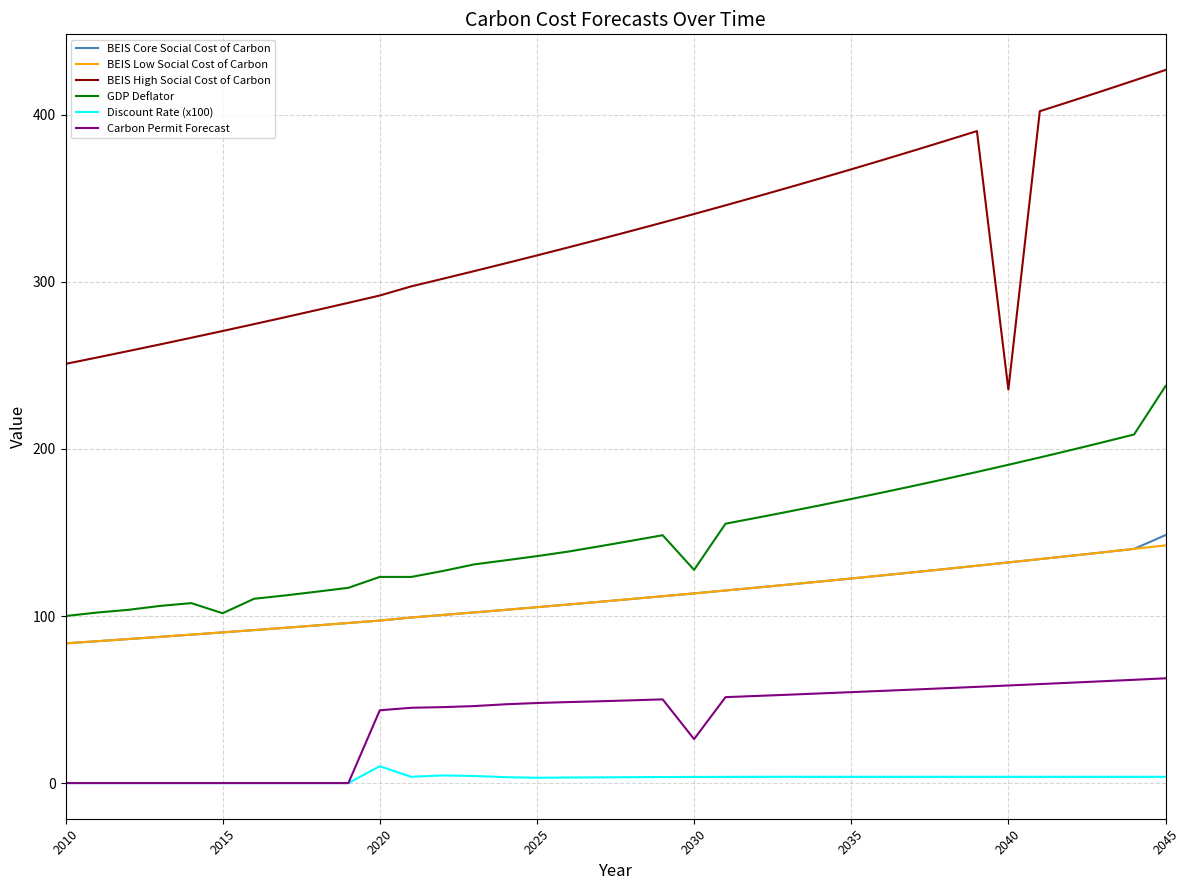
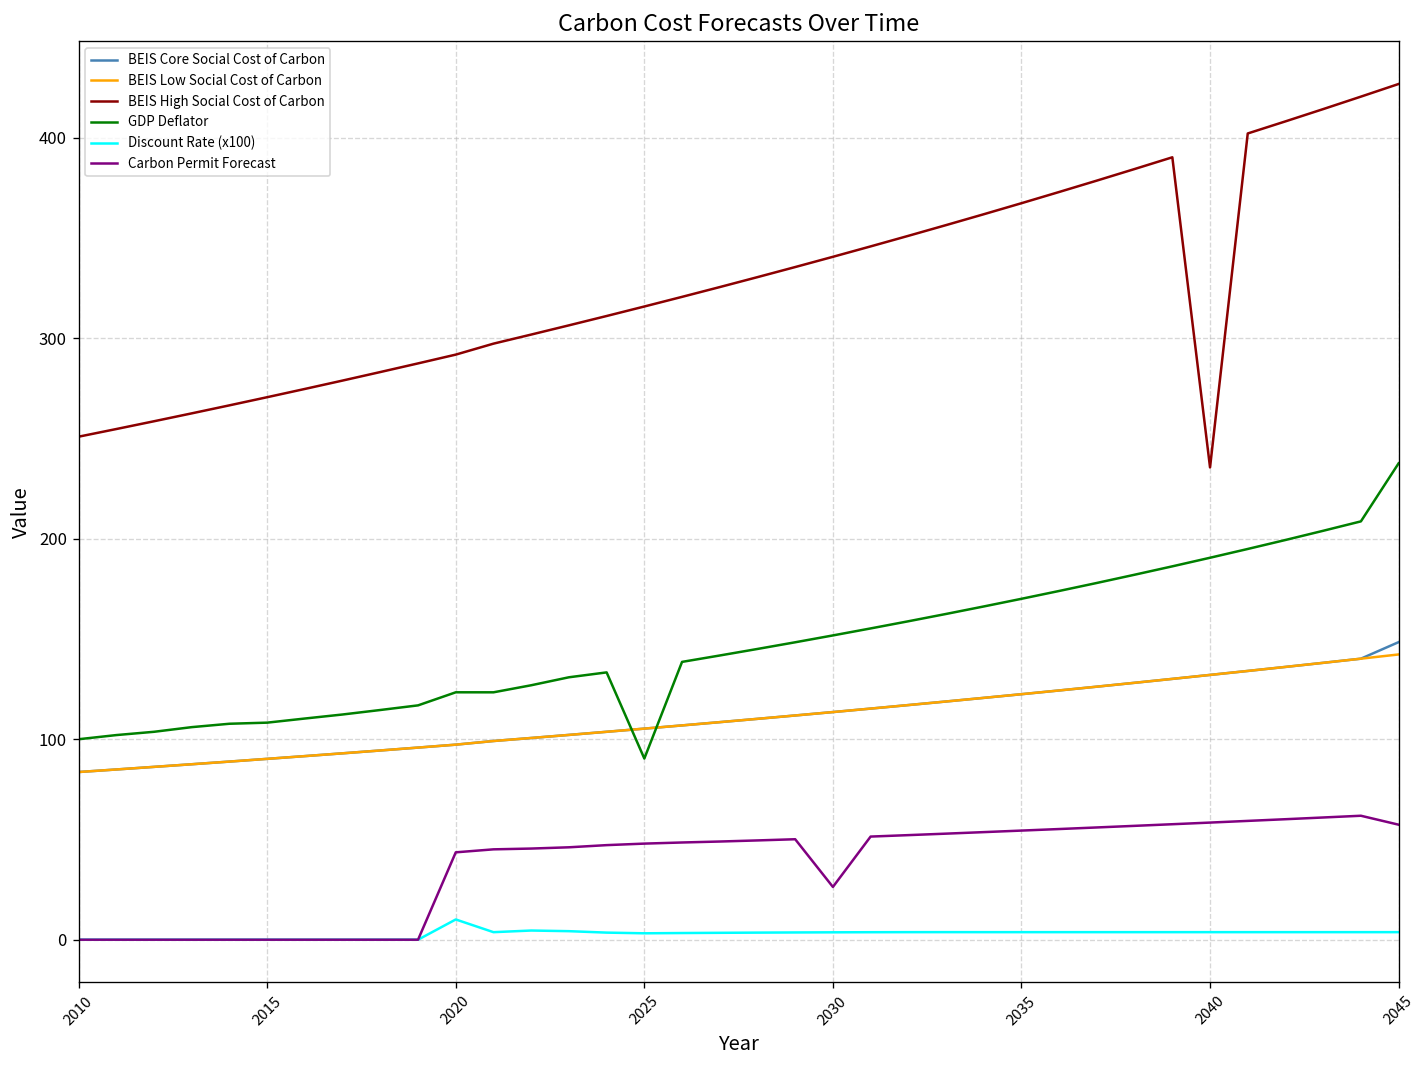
GDP Deflator, 2015: 102 -> 108
GDP Deflator, 2025: 136 -> 90
GDP Deflator, 2030: 128 -> 152
Carbon Permit Forecast, 2045: 63 -> 57
